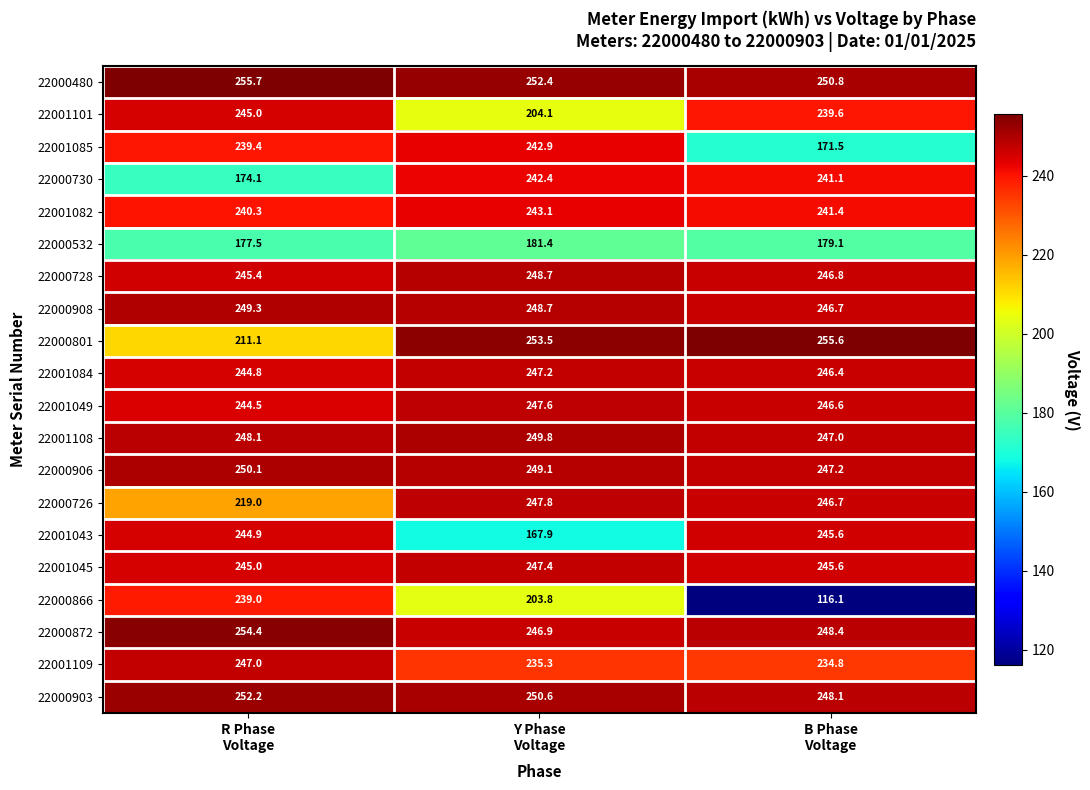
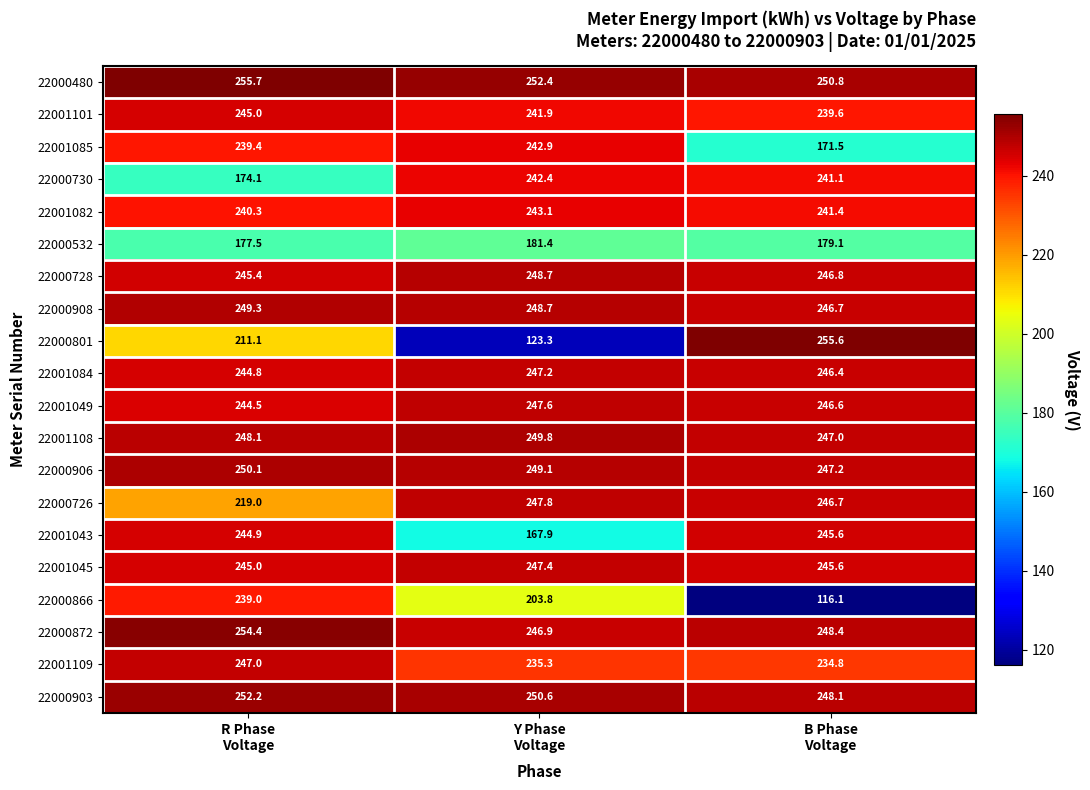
22001101, Y Phase Voltage: 204.1 -> 241.9
22000801, Y Phase Voltage: 253.5 -> 123.3
